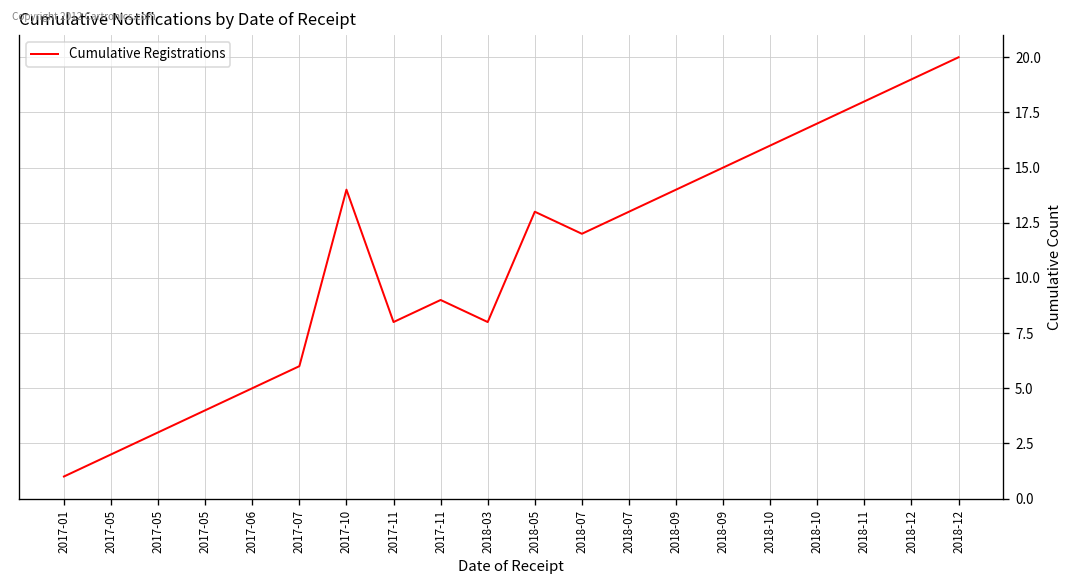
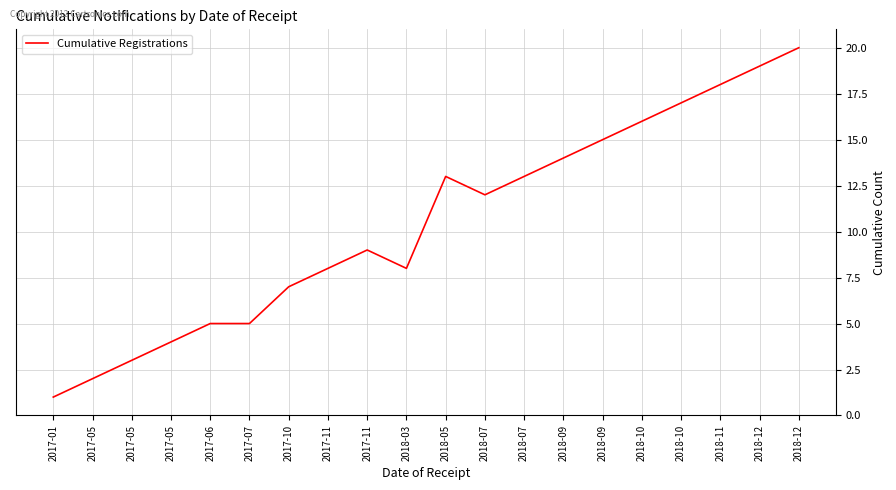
2017-07: 6 -> 5
2017-10: 14 -> 7
